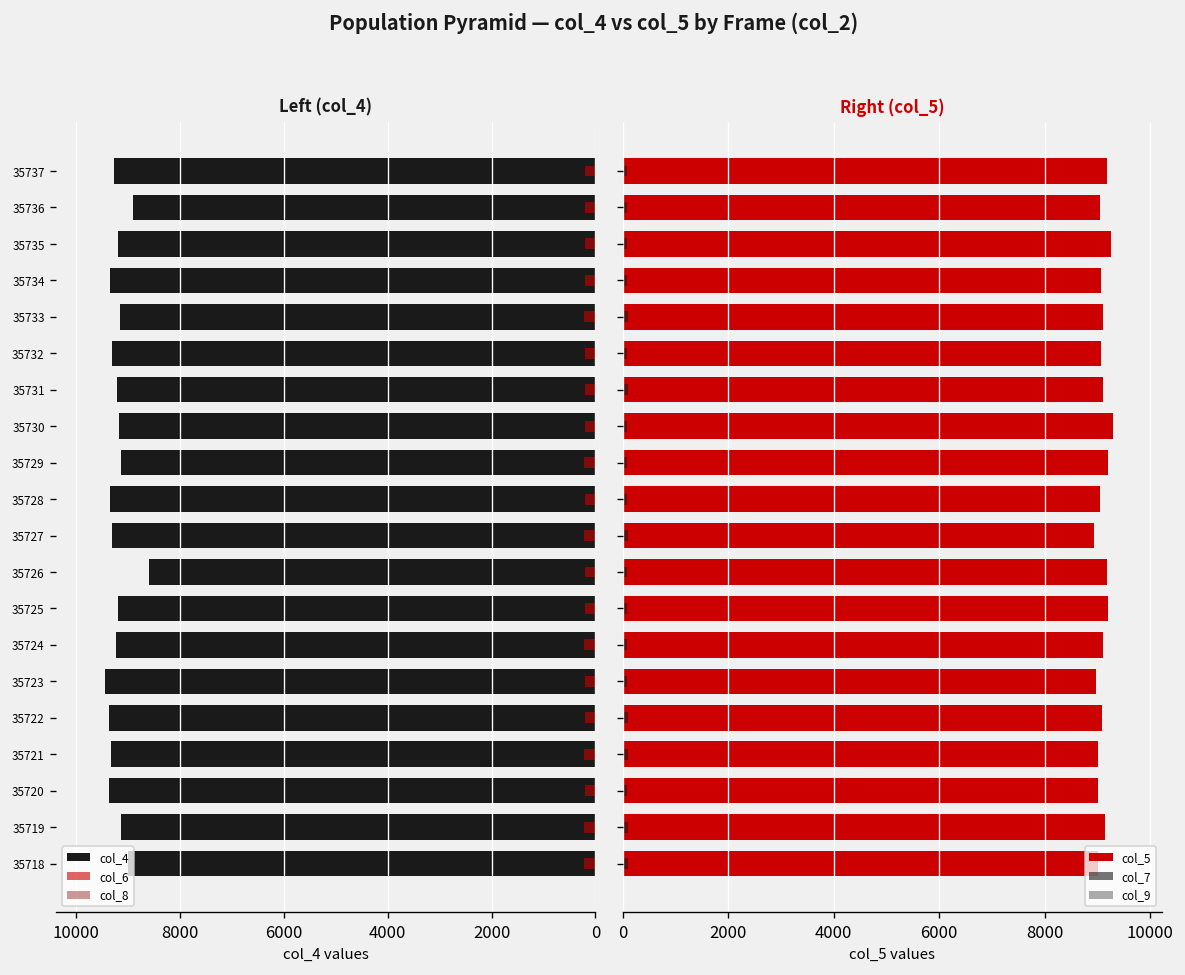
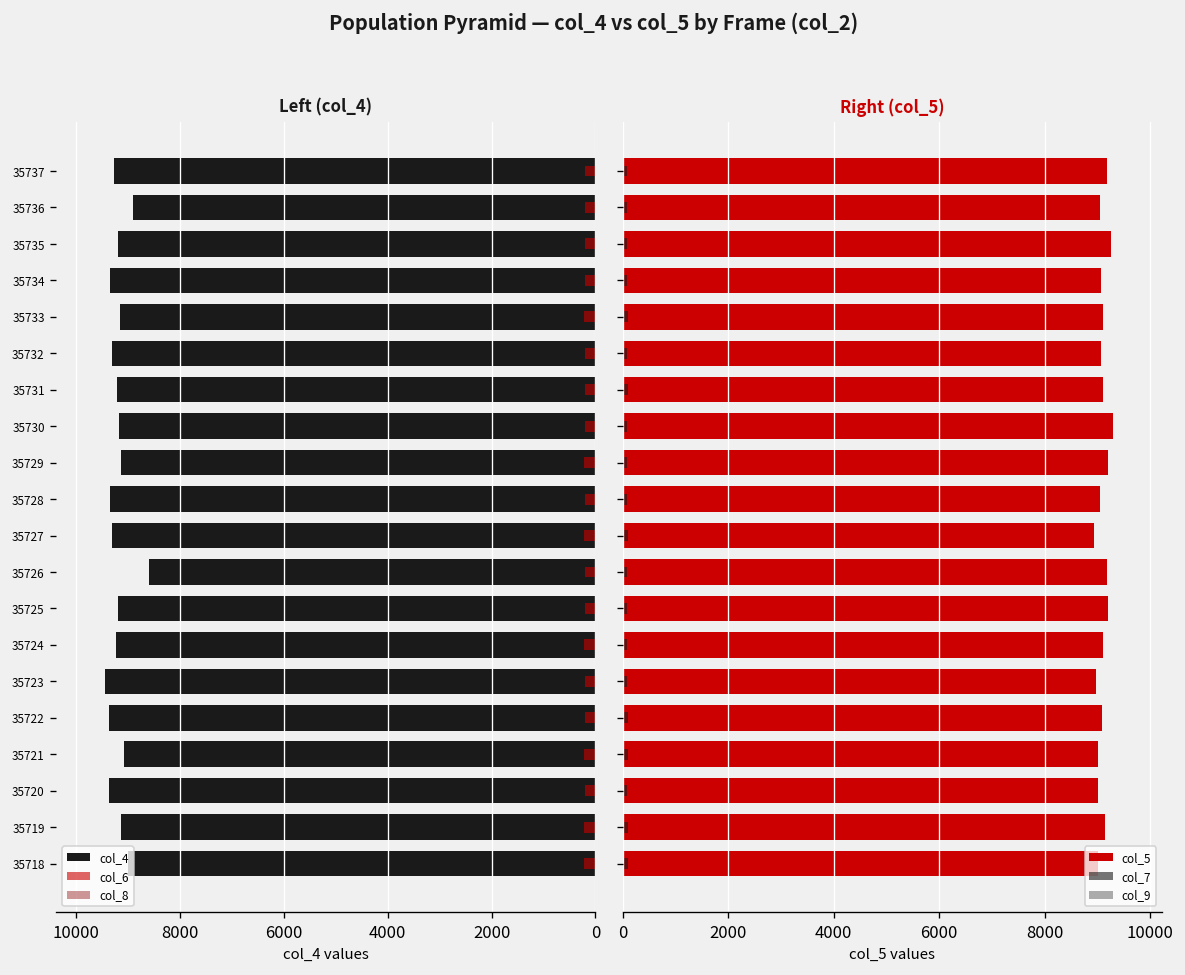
Left (col_4), col_4, 35721: 9300 -> 9100
